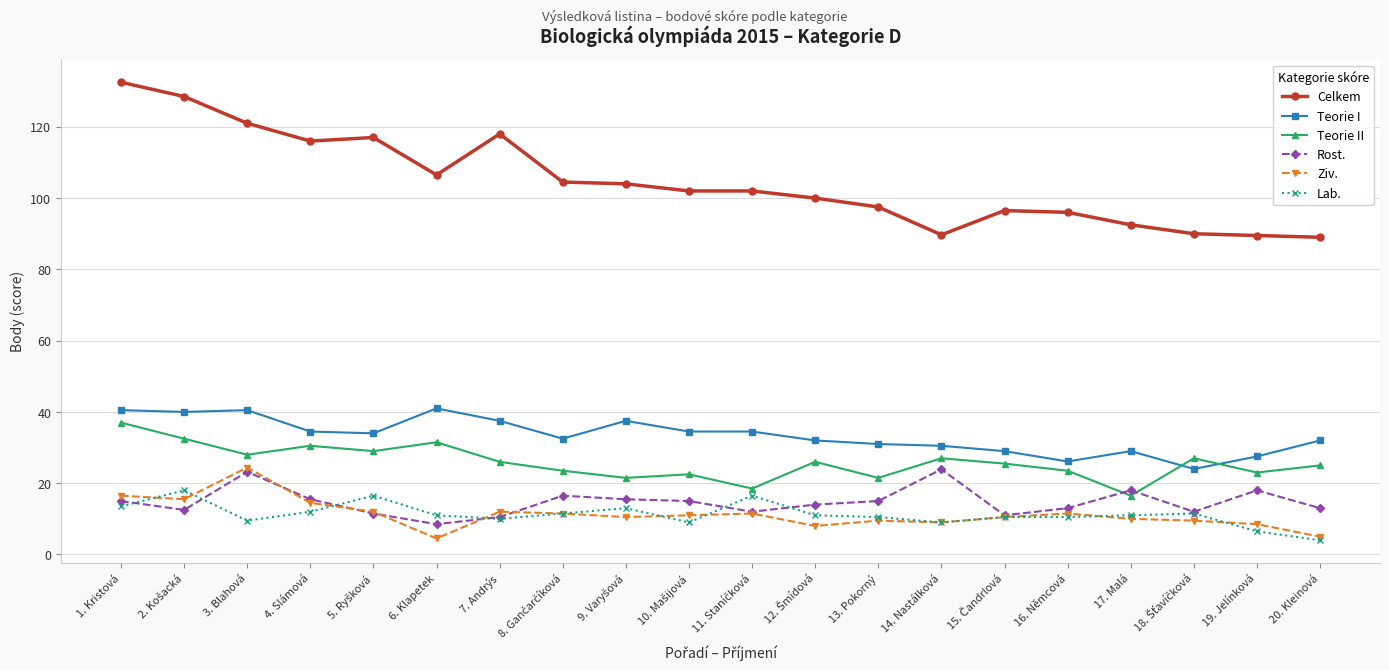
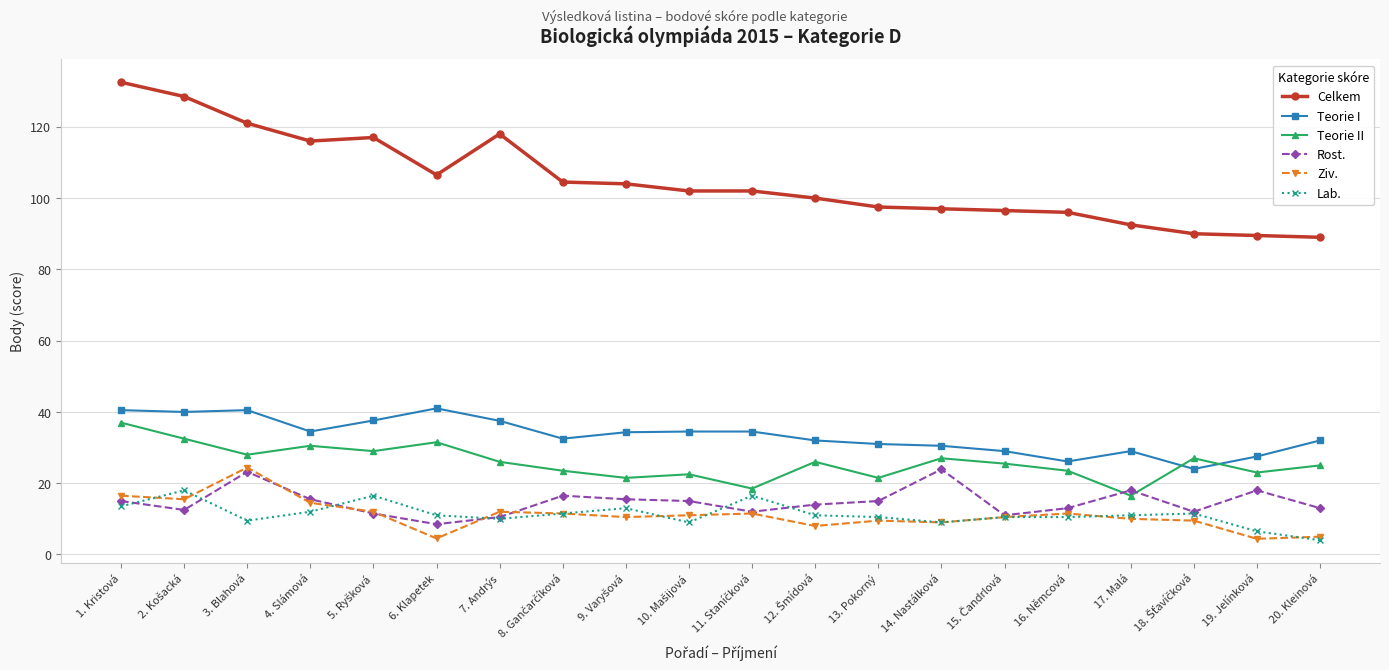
Teorie I, 5. Ryšková: 34 -> 38
Teorie I, 9. Varyšová: 38 -> 34
Celkem, 14. Nastálková: 90 -> 97
Ziv., 19. Jelínková: 9 -> 4
